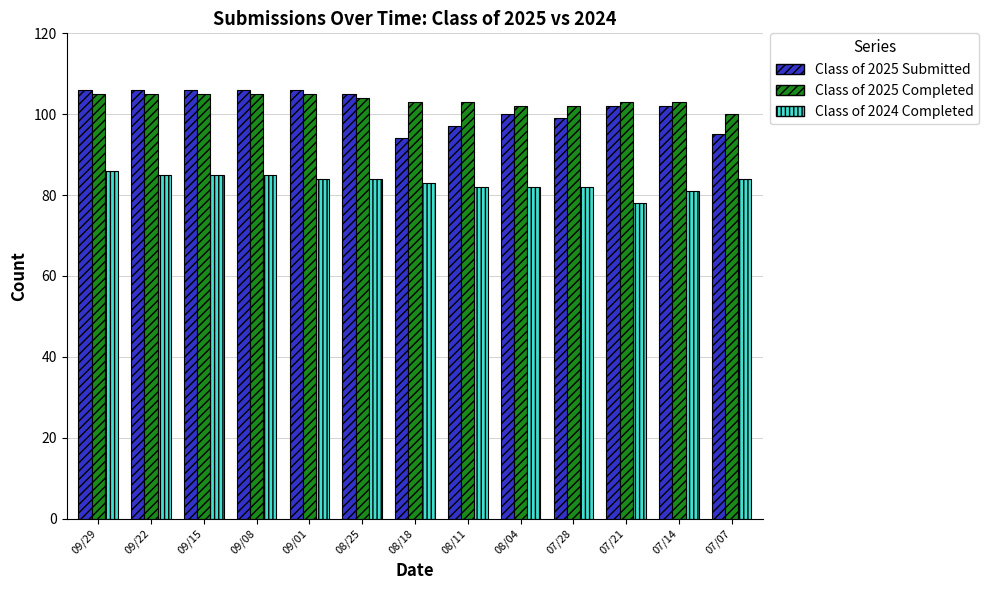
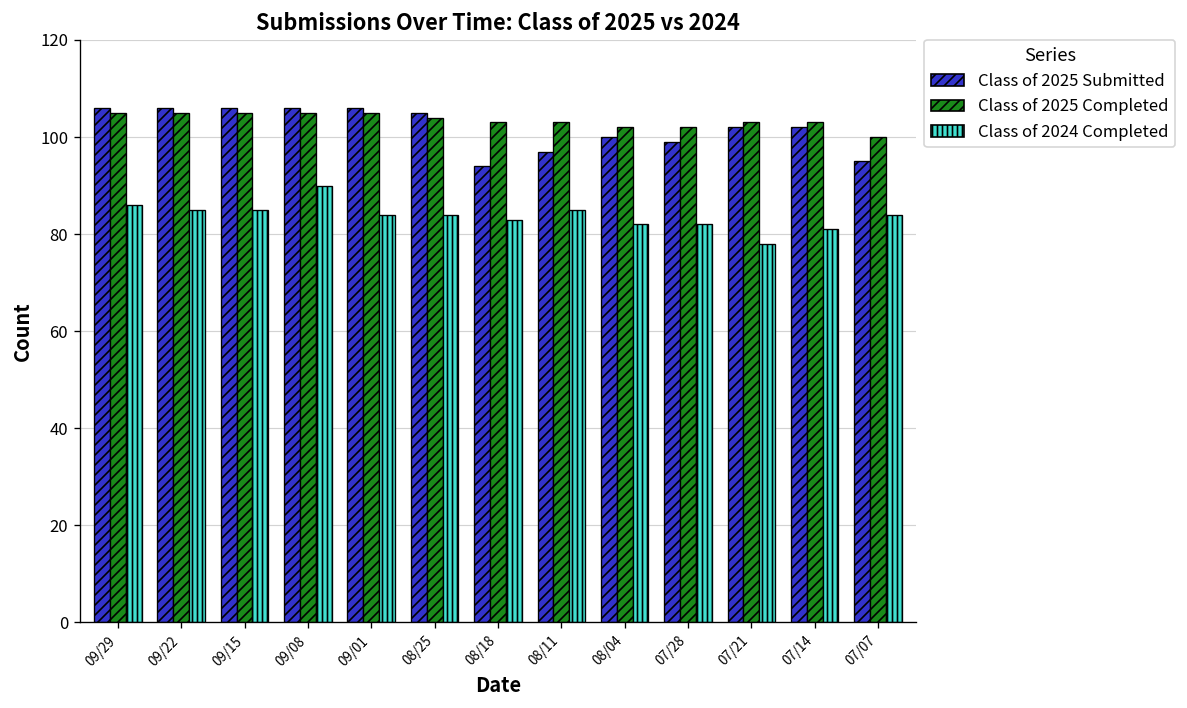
Class of 2024 Completed, 09/08: 85 -> 90
Class of 2024 Completed, 08/11: 82 -> 85
